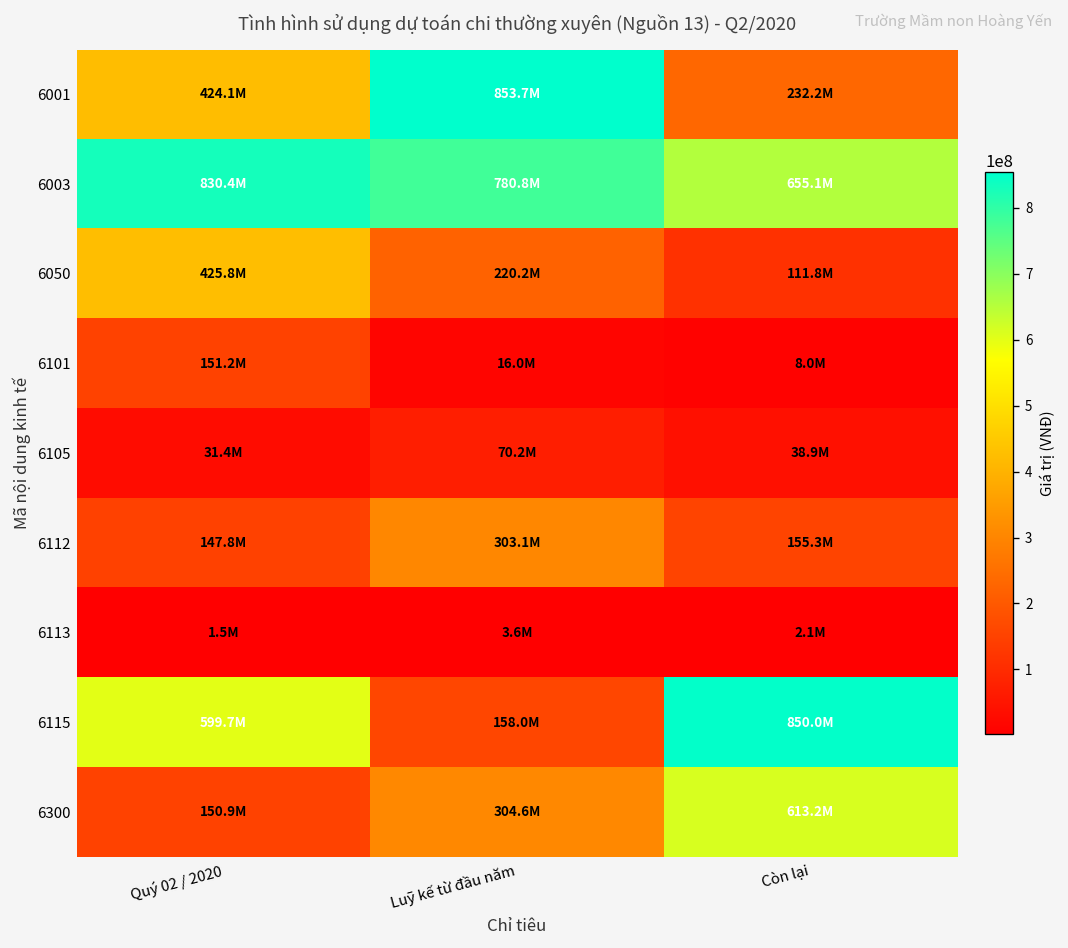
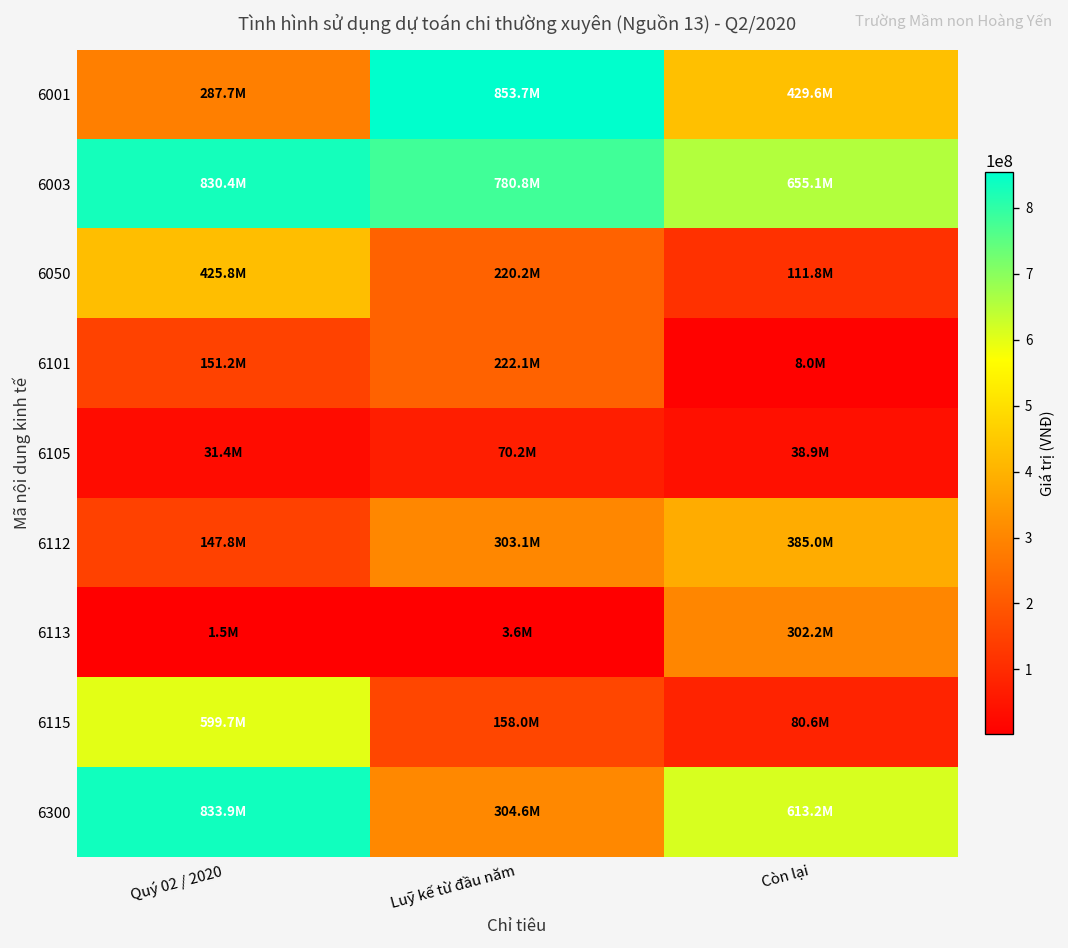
6001, Quý 02 / 2020: 424.1M -> 287.7M
6001, Còn lại: 232.2M -> 429.6M
6101, Luỹ kế từ đầu năm: 16.0M -> 222.1M
6112, Còn lại: 155.3M -> 385.0M
6113, Còn lại: 2.1M -> 302.2M
6115, Còn lại: 850.0M -> 80.6M
6300, Quý 02 / 2020: 150.9M -> 833.9M
